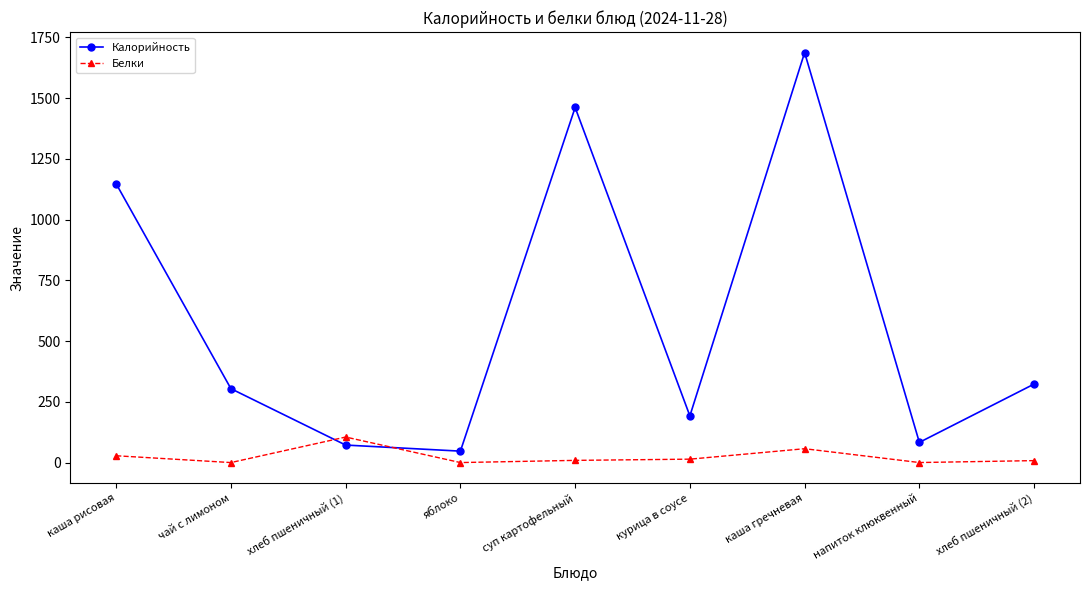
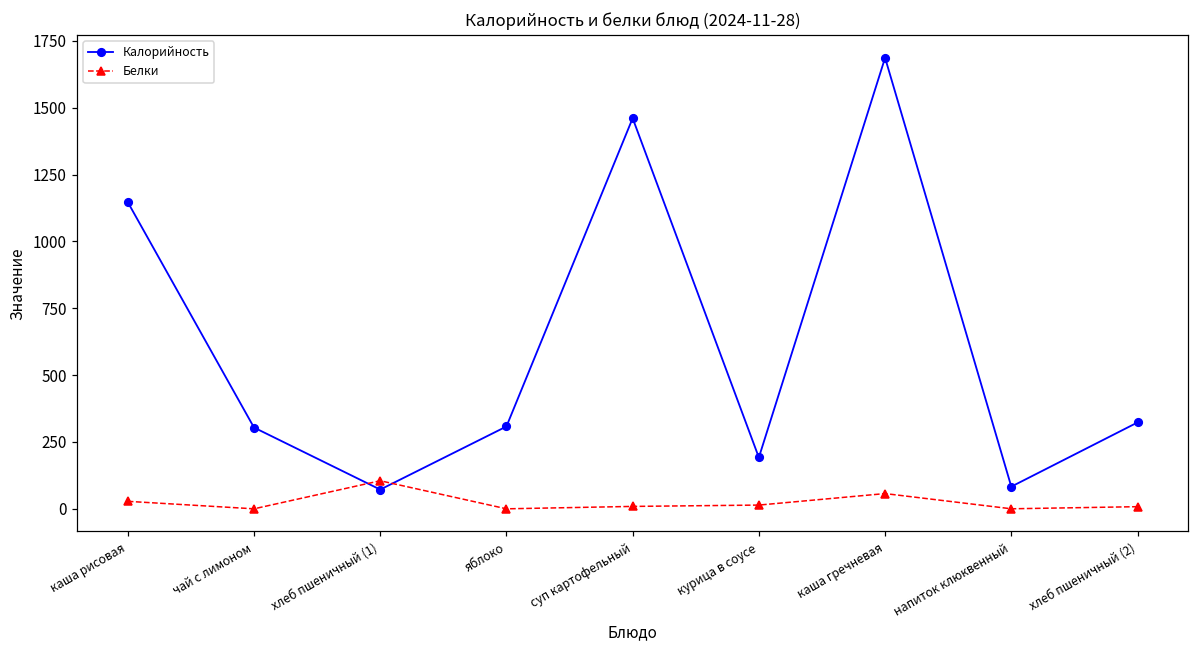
Калорийность, яблоко: 50 -> 310
